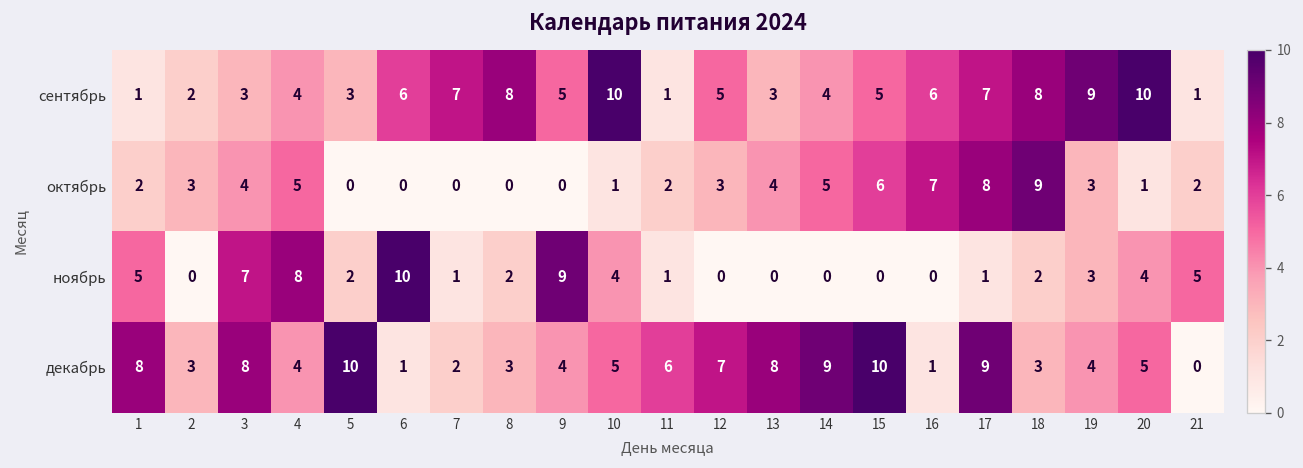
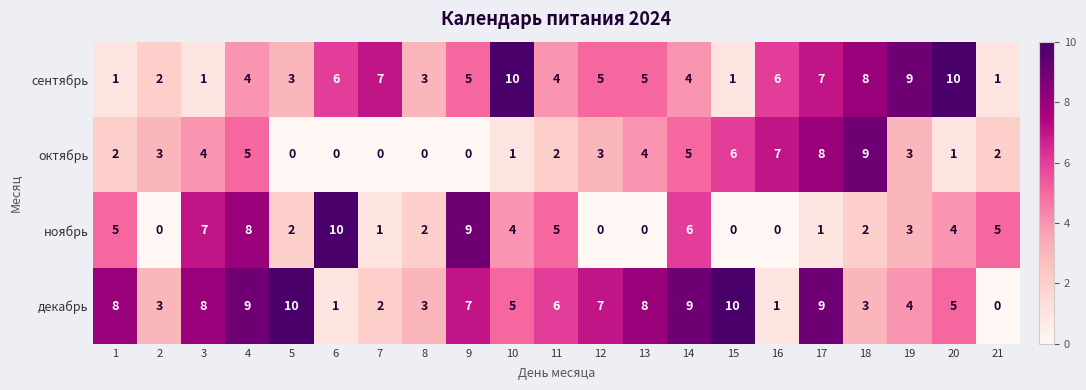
сентябрь, 3: 3 -> 1
сентябрь, 8: 8 -> 3
сентябрь, 11: 1 -> 4
сентябрь, 13: 3 -> 5
сентябрь, 15: 5 -> 1
ноябрь, 11: 1 -> 5
ноябрь, 14: 0 -> 6
декабрь, 4: 4 -> 9
декабрь, 9: 4 -> 7
